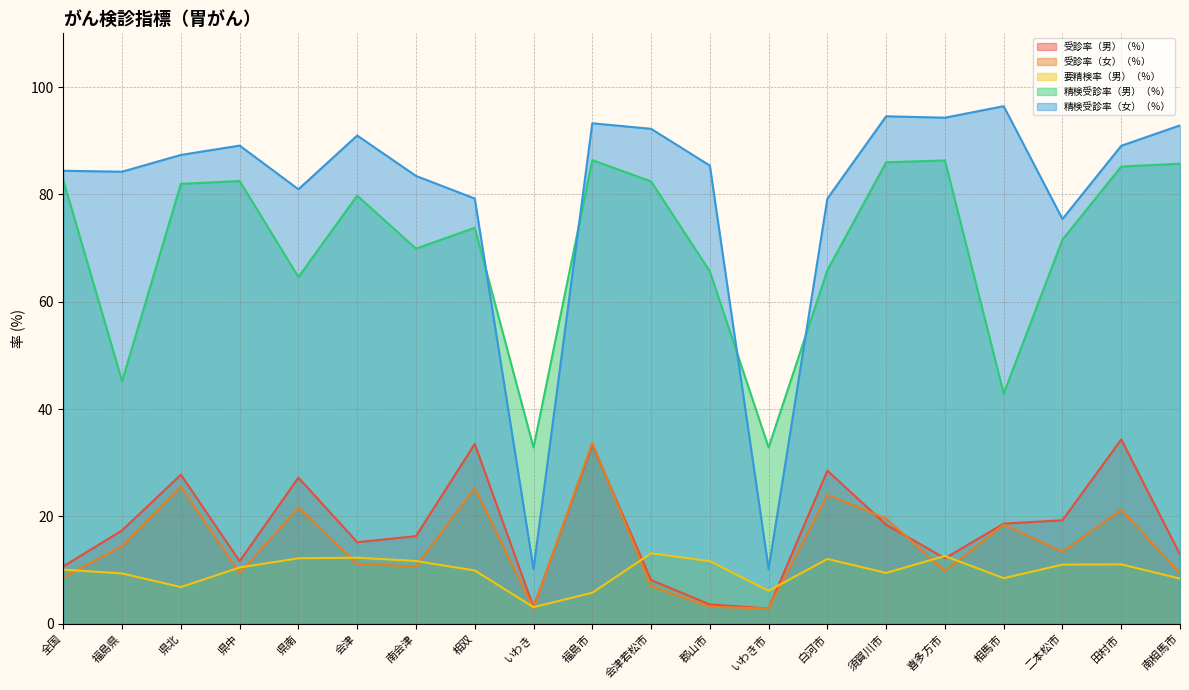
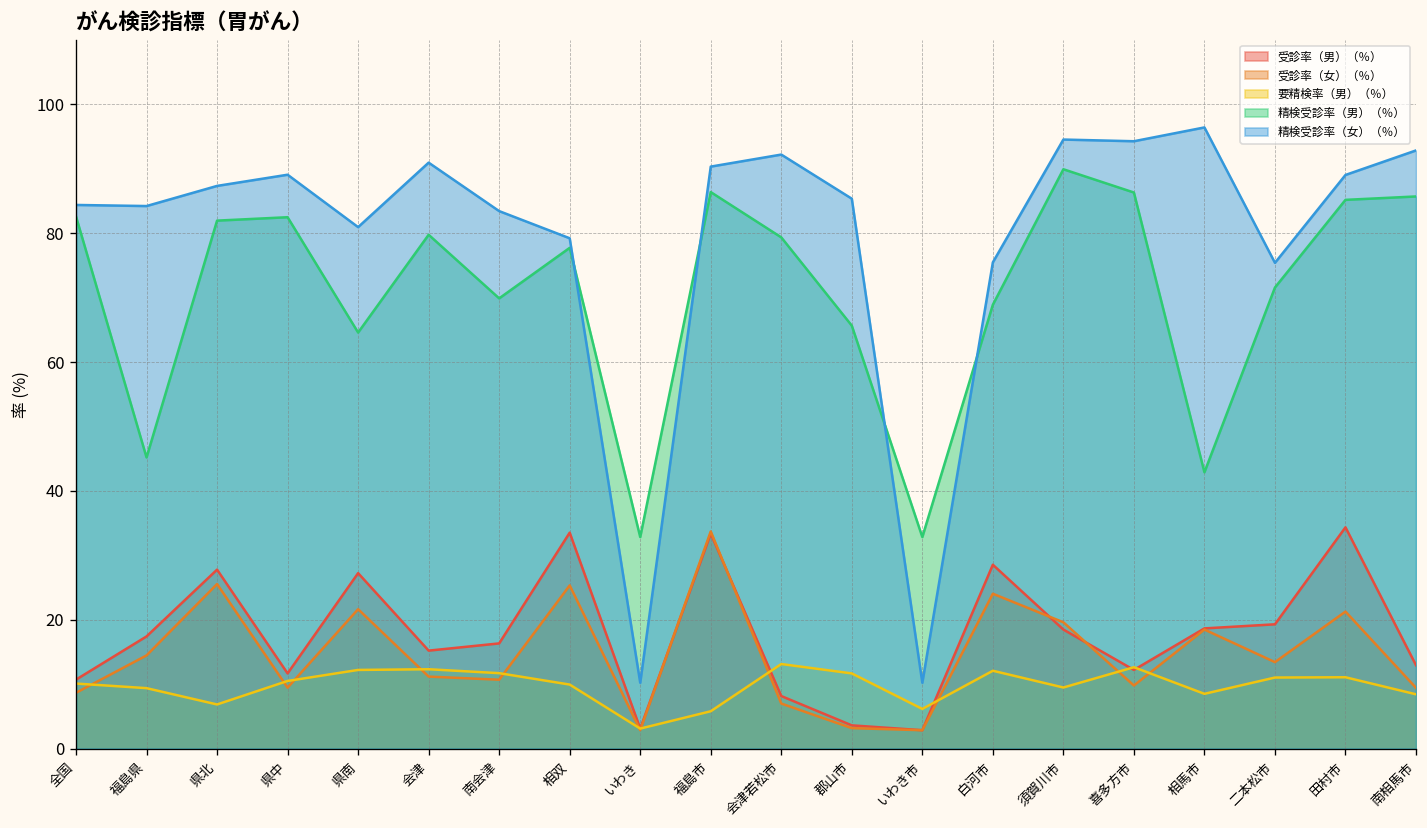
精検受診率（男）（％）, 相双: 74 -> 78
精検受診率（女）（％）, 福島市: 93 -> 90
精検受診率（男）（％）, 会津若松市: 82 -> 79
精検受診率（男）（％）, 白河市: 66 -> 69
精検受診率（女）（％）, 白河市: 79 -> 75
精検受診率（男）（％）, 須賀川市: 86 -> 90
